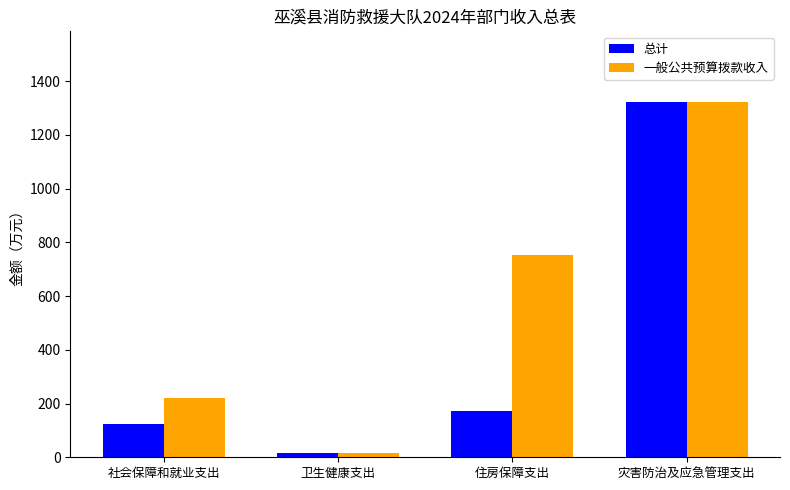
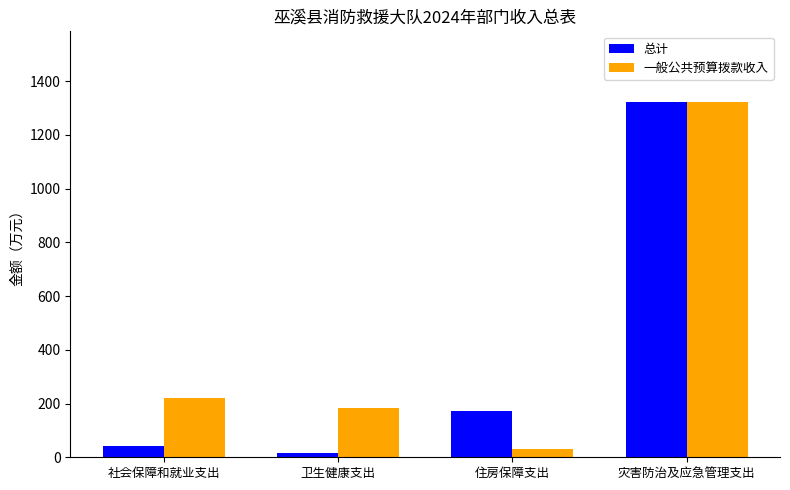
总计, 社会保障和就业支出: 120 -> 40
一般公共预算拨款收入, 卫生健康支出: 20 -> 180
一般公共预算拨款收入, 住房保障支出: 750 -> 30
